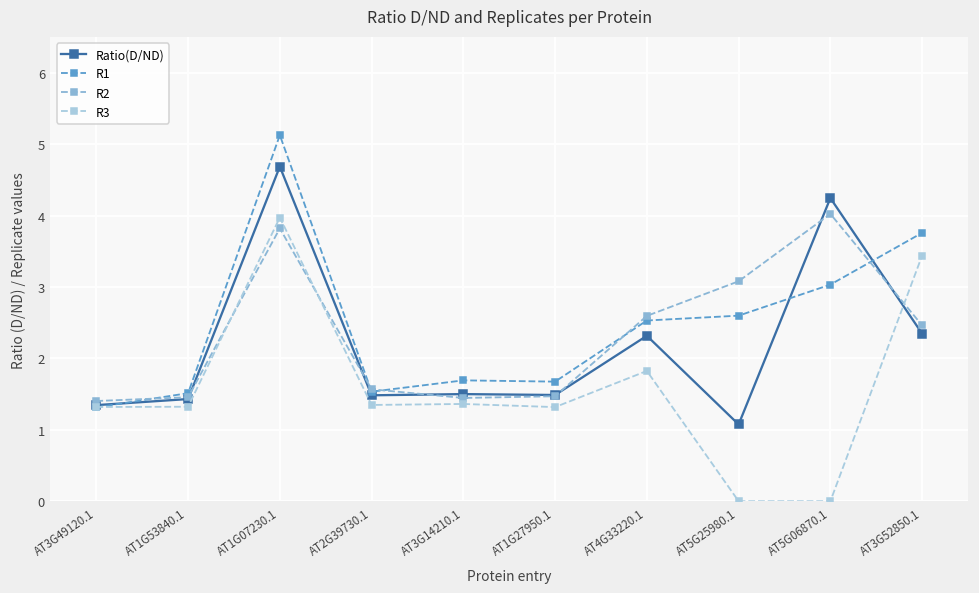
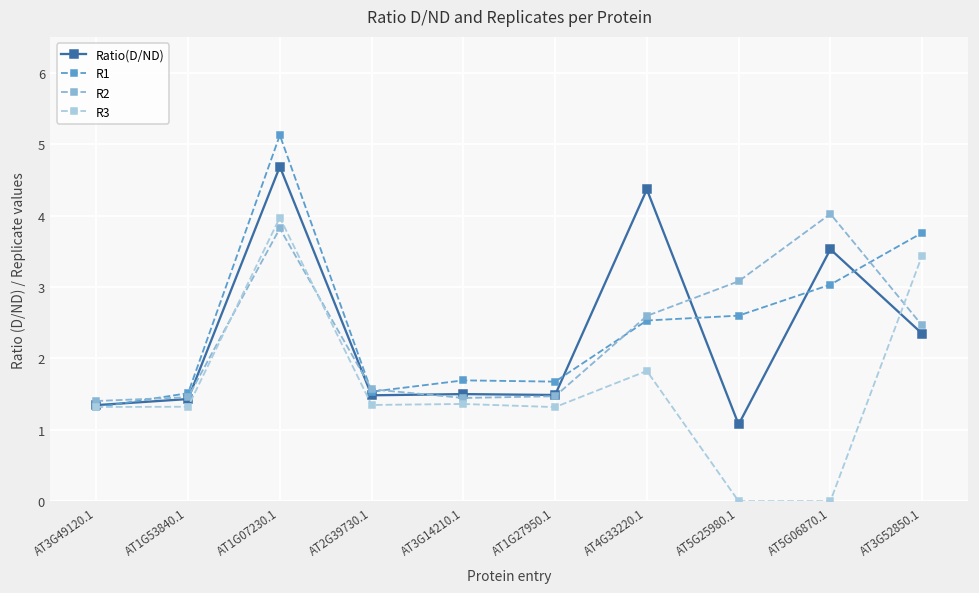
Ratio(D/ND), AT4G33220.1: 2.3 -> 4.4
Ratio(D/ND), AT5G06870.1: 4.2 -> 3.5
